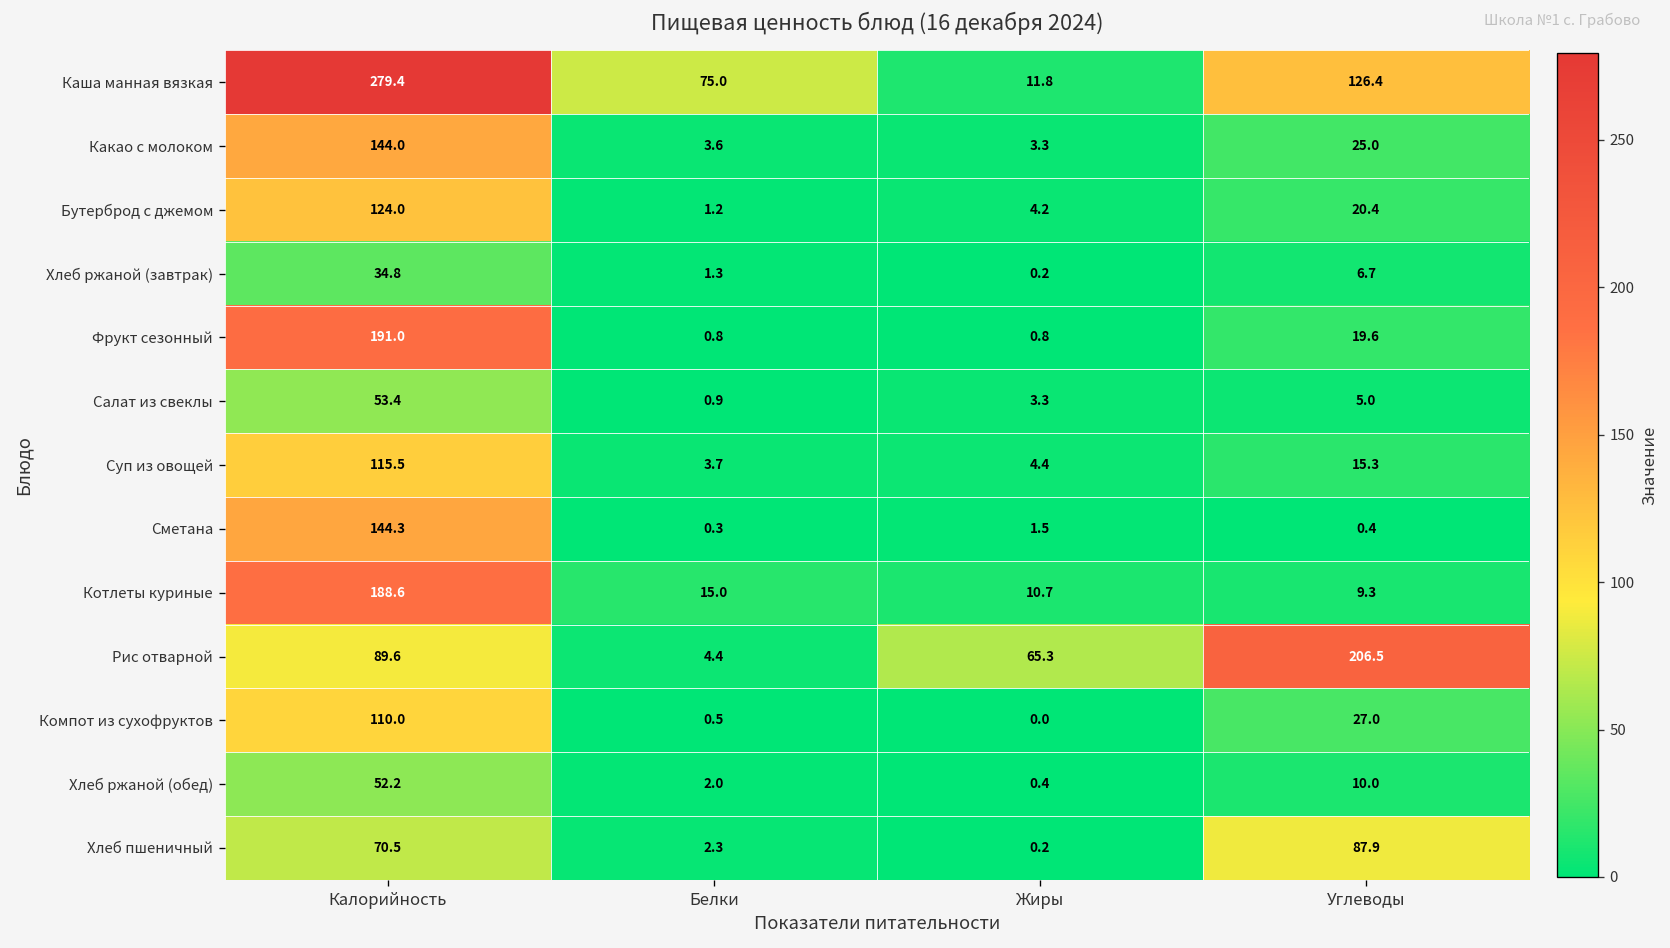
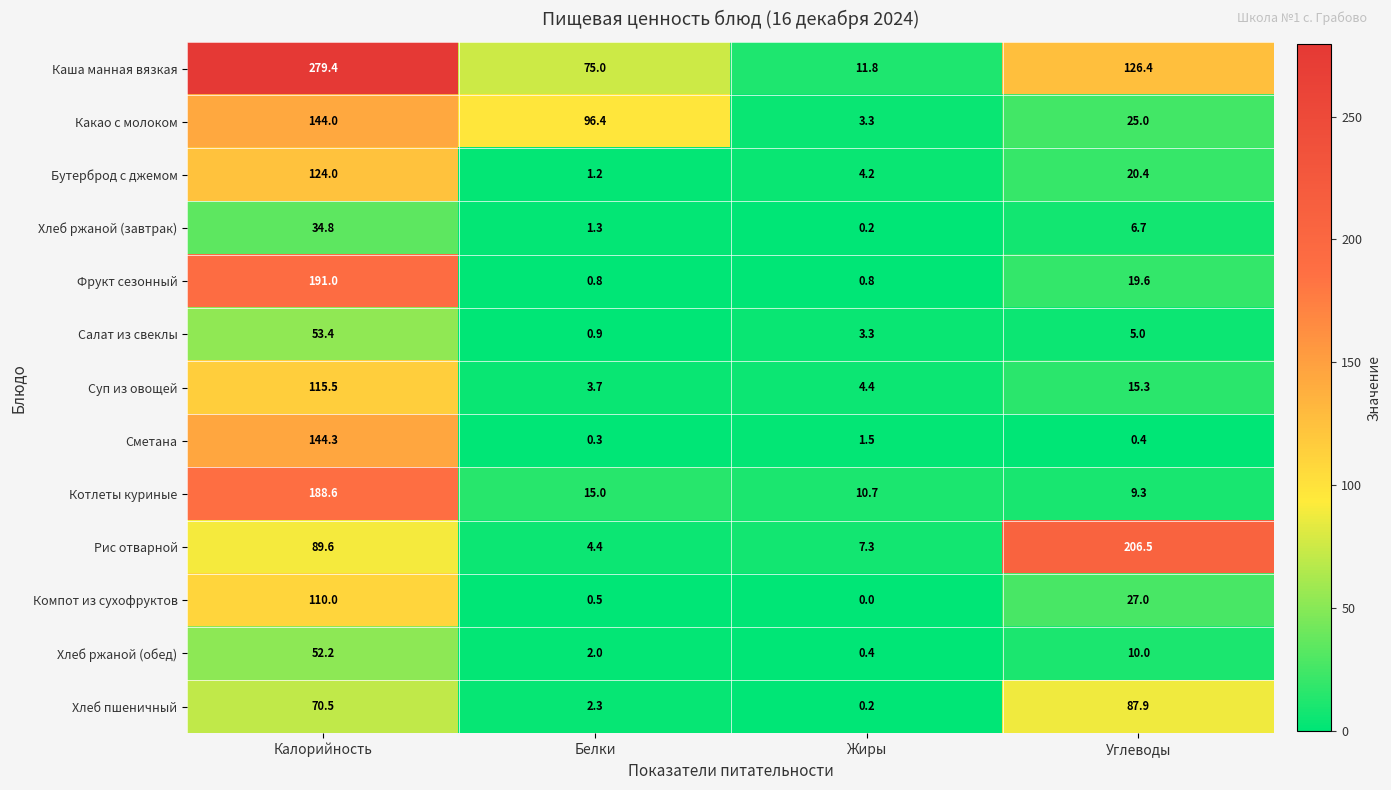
Какао с молоком, Белки: 3.6 -> 96.4
Рис отварной, Жиры: 65.3 -> 7.3
